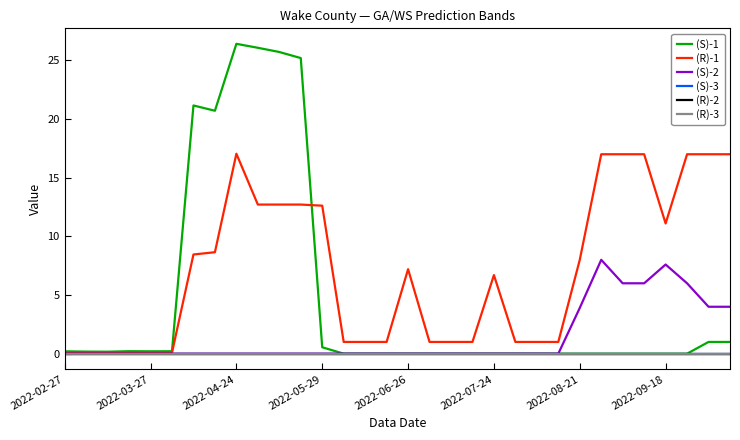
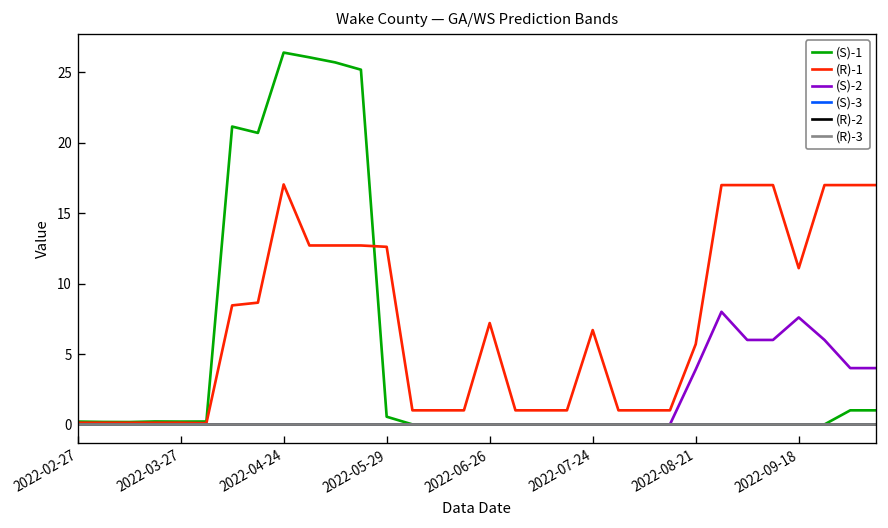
(R)-1, 2022-08-21: 8.0 -> 5.7
